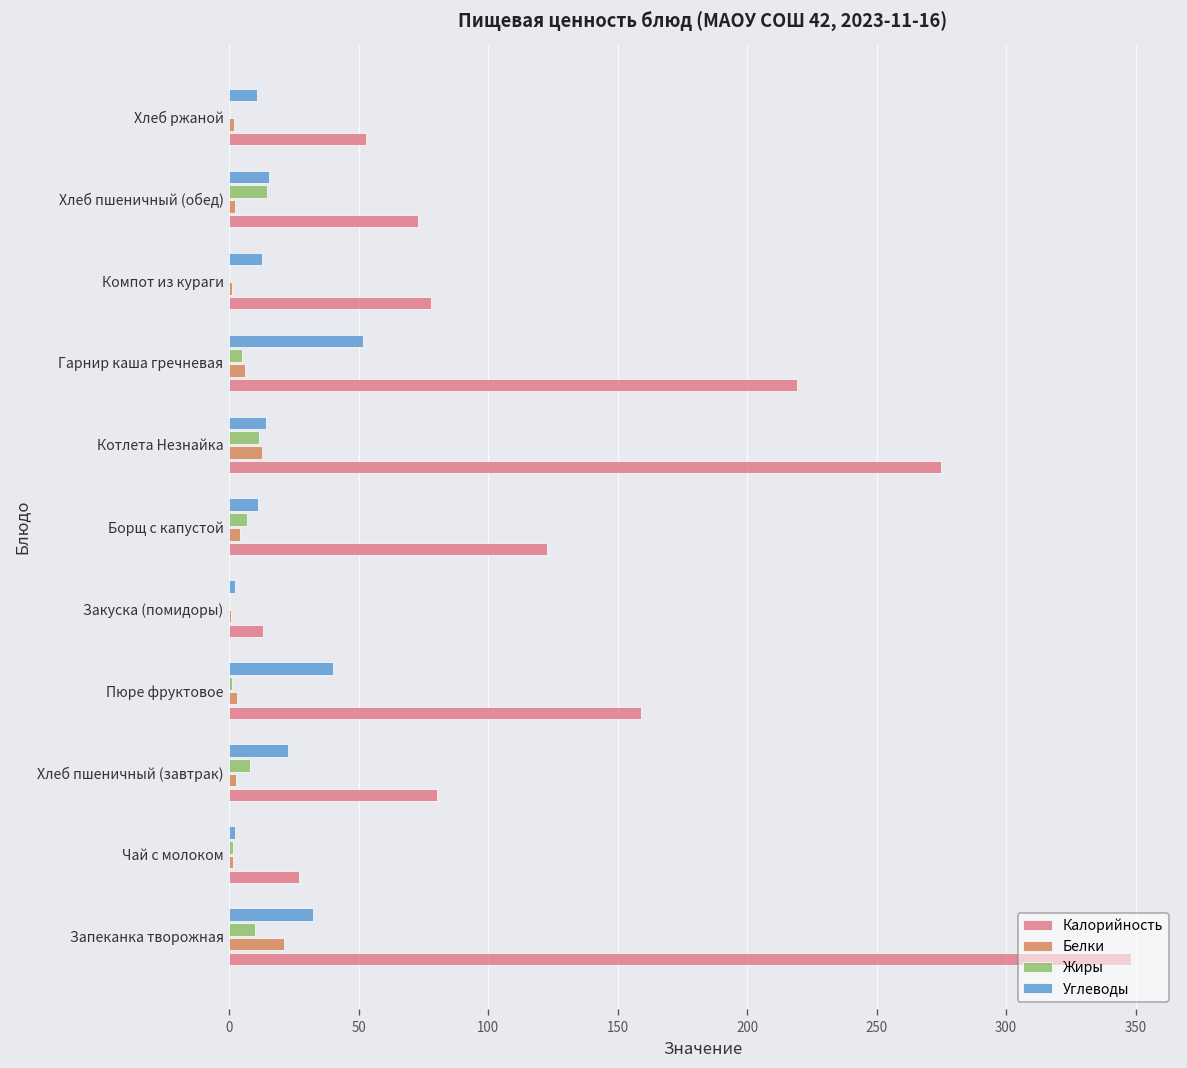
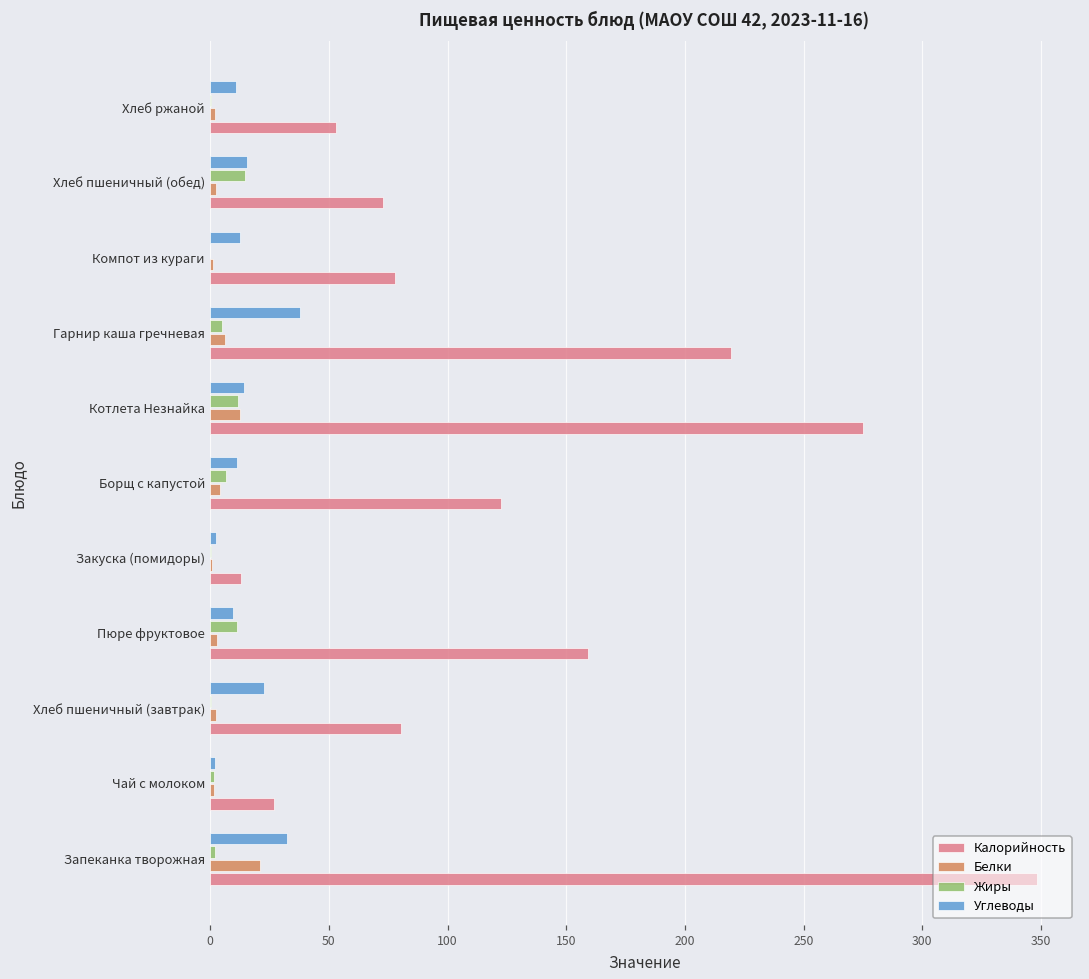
Углеводы, Гарнир каша гречневая: 52 -> 38
Углеводы, Пюре фруктовое: 40 -> 9
Жиры, Пюре фруктовое: 1 -> 11
Жиры, Хлеб пшеничный (завтрак): 8 -> 0
Жиры, Запеканка творожная: 10 -> 2
